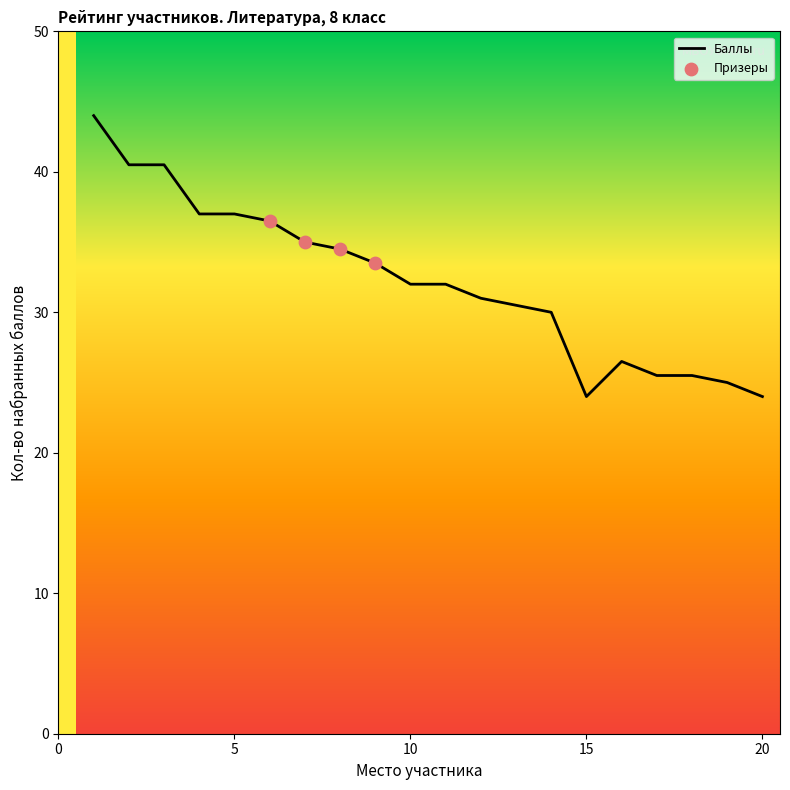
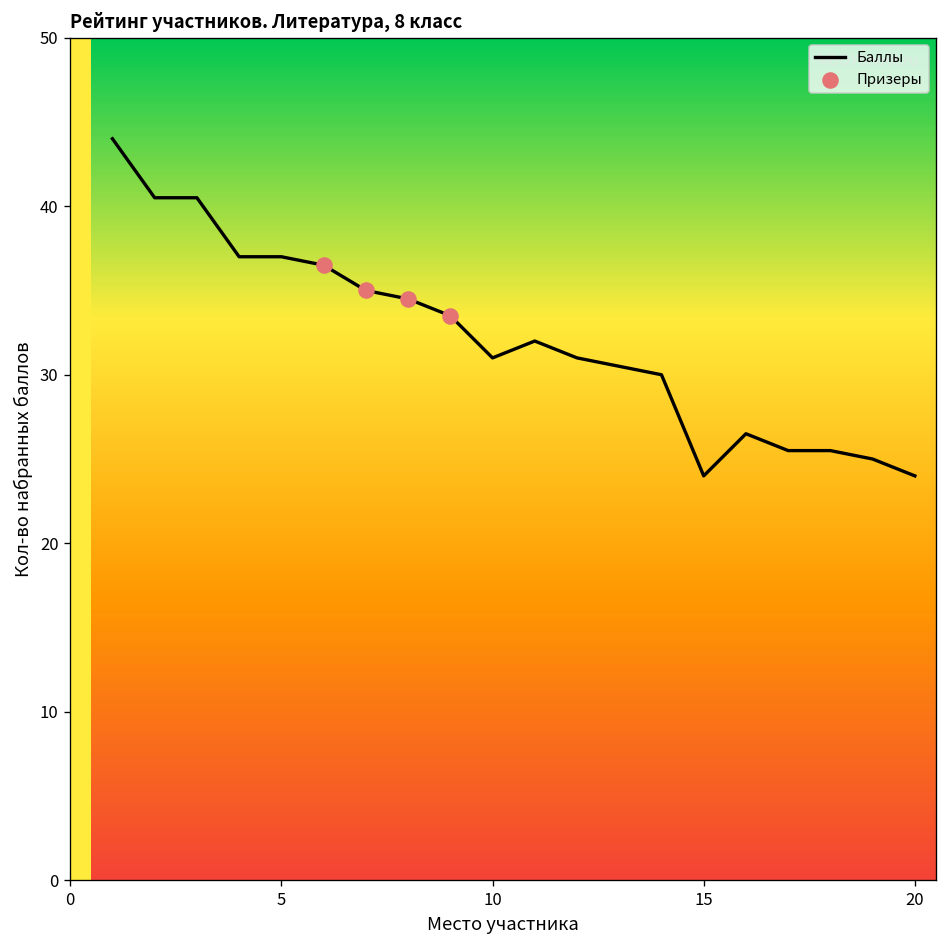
Баллы, 10: 32 -> 31
